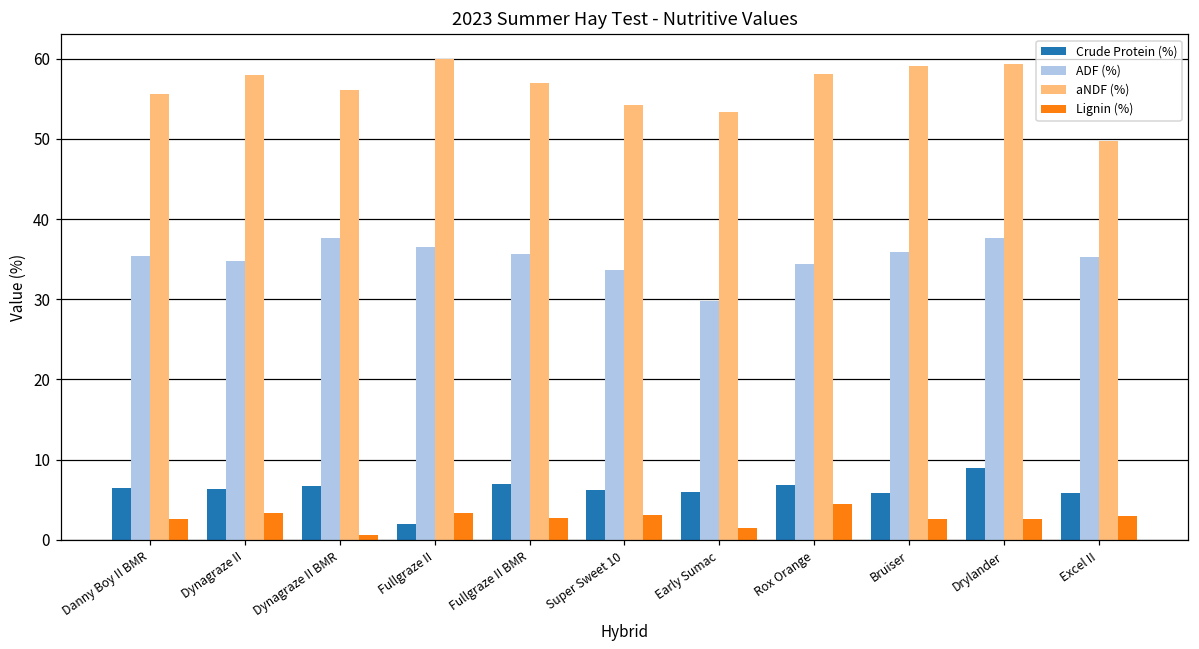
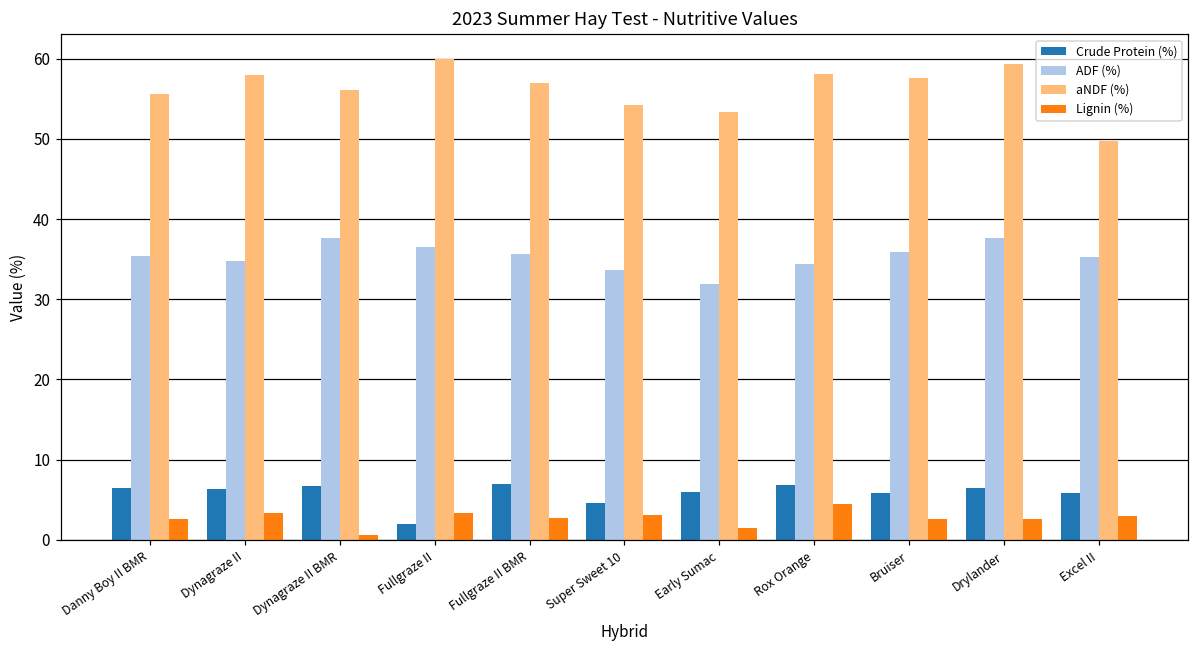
Crude Protein (%), Super Sweet 10: 6 -> 5
ADF (%), Early Sumac: 30 -> 32
aNDF (%), Bruiser: 59 -> 58
Crude Protein (%), Drylander: 9 -> 6
